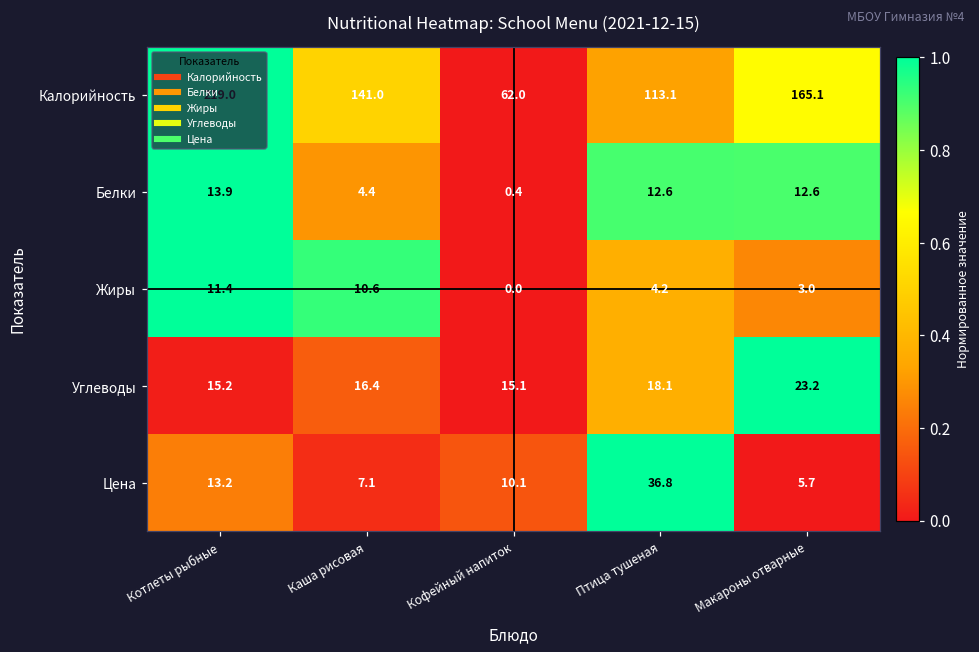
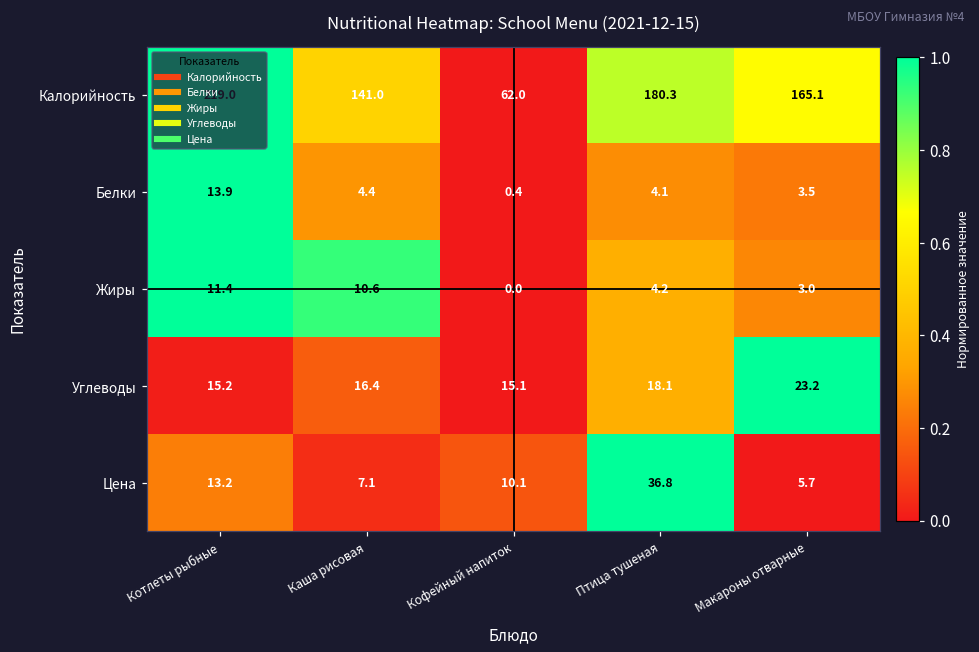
Калорийность, Птица тушеная: 113.1 -> 180.3
Белки, Птица тушеная: 12.6 -> 4.1
Белки, Макароны отварные: 12.6 -> 3.5
